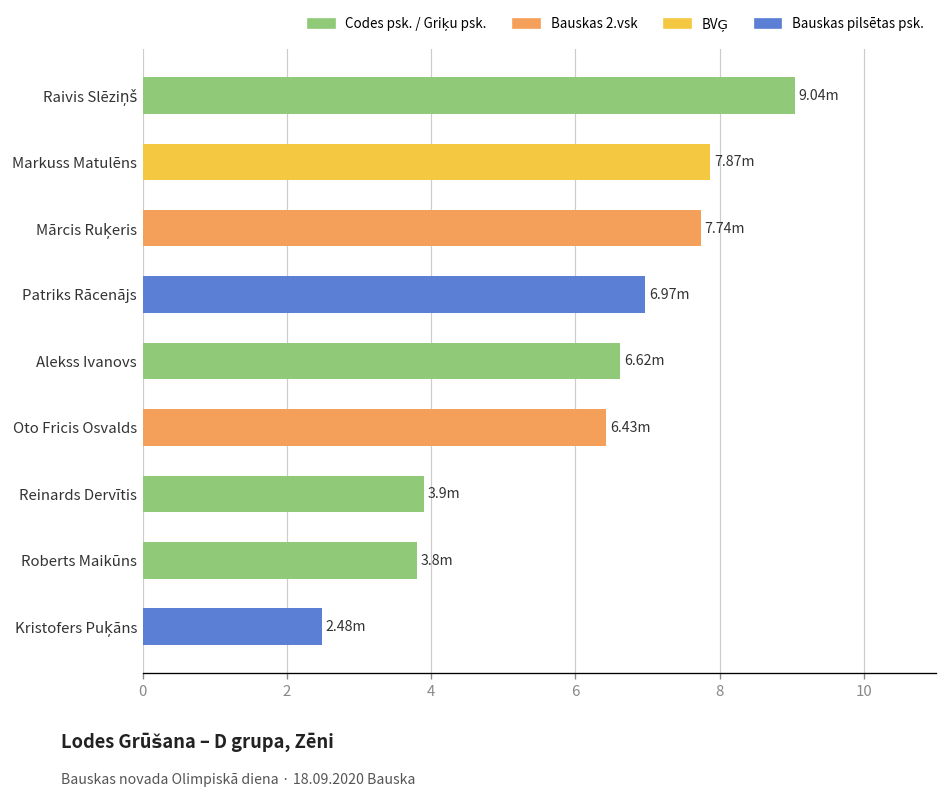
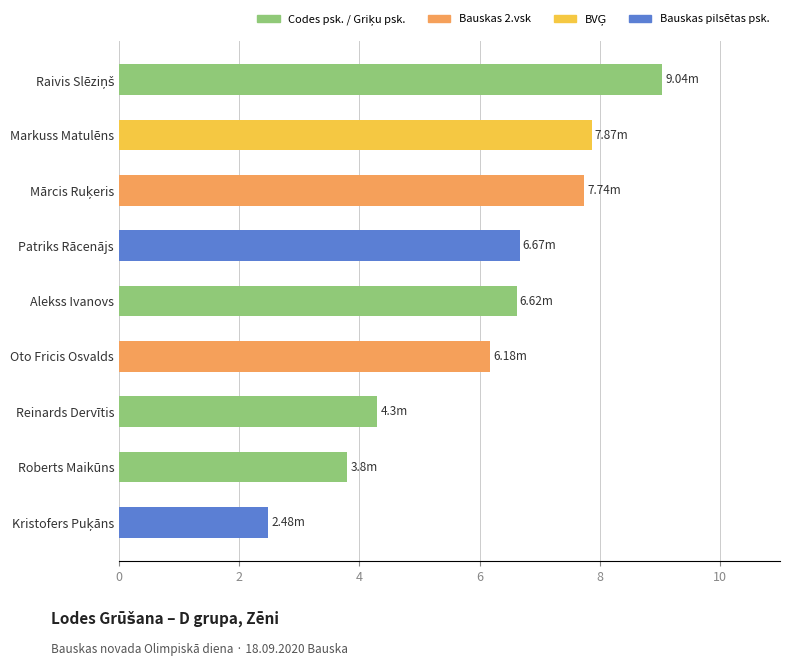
Patriks Rācenājs: 6.97m -> 6.67m
Oto Fricis Osvalds: 6.43m -> 6.18m
Reinards Dervītis: 3.9m -> 4.3m
